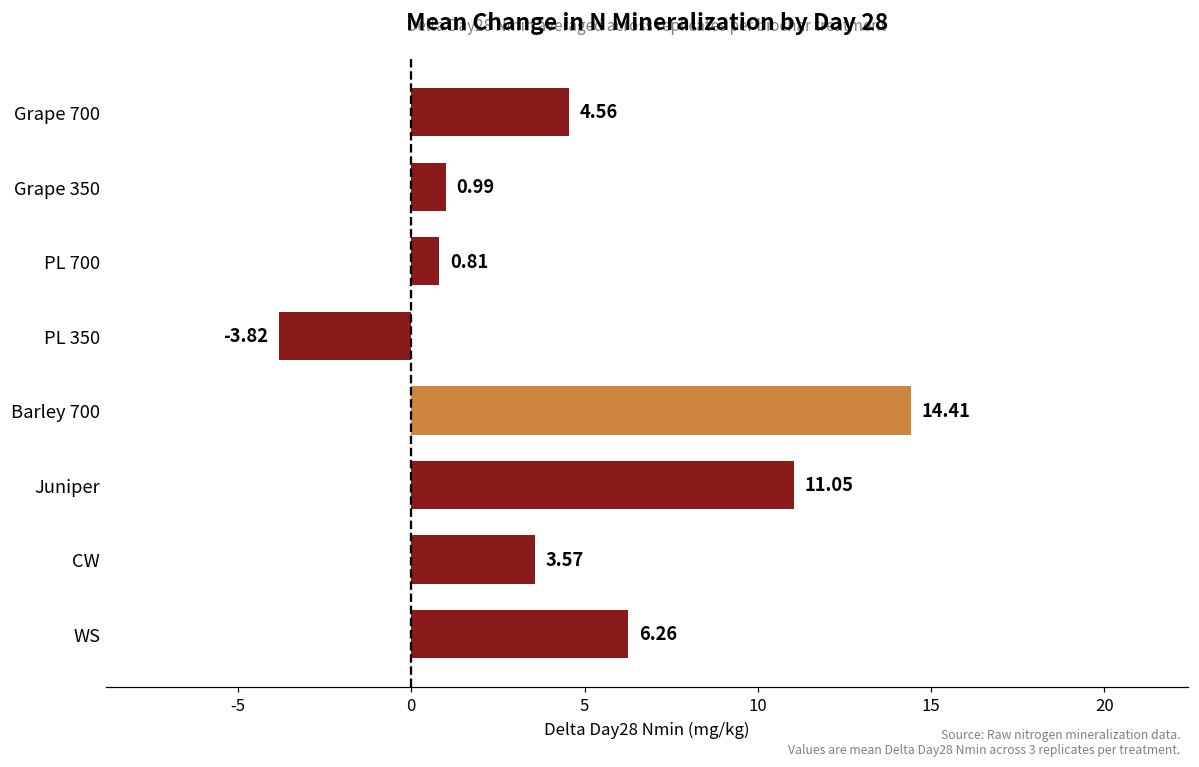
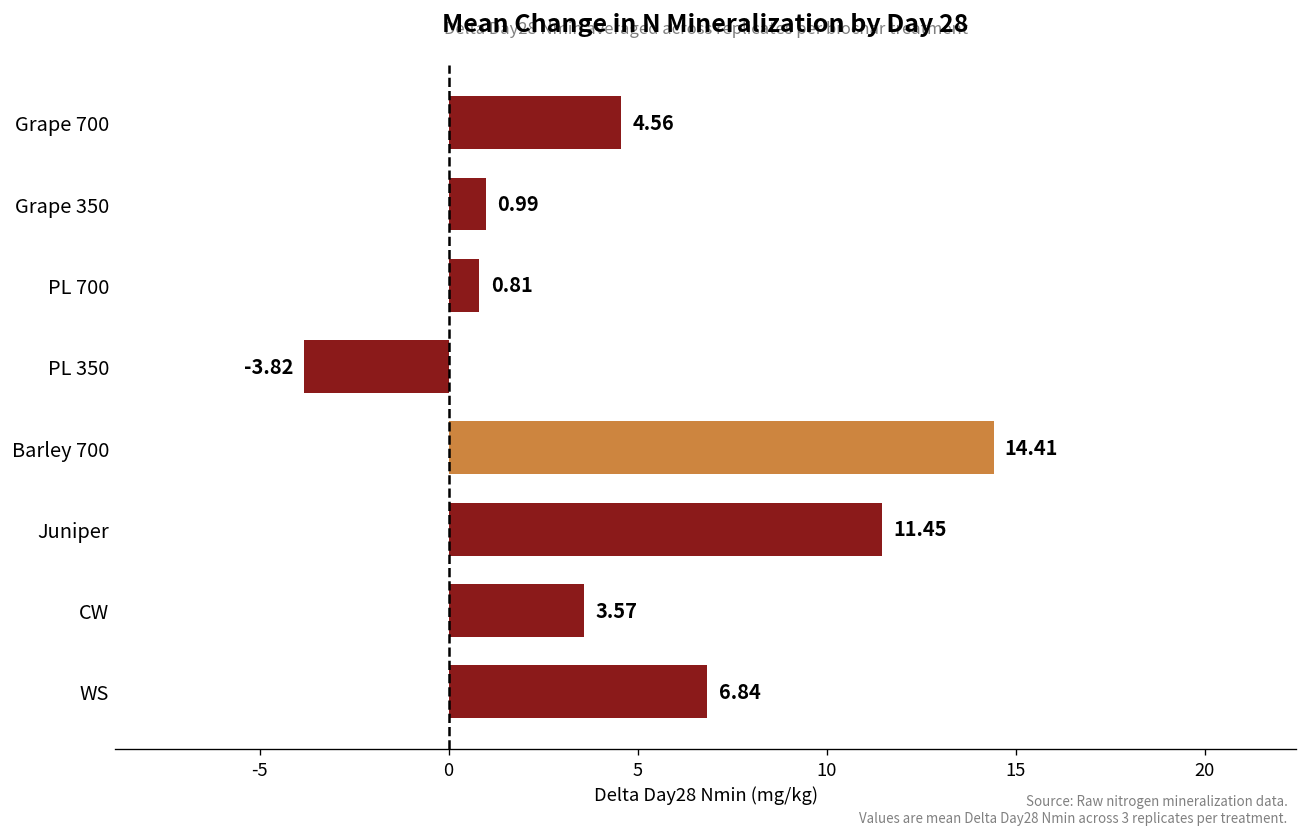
Juniper: 11.05 -> 11.45
WS: 6.26 -> 6.84
